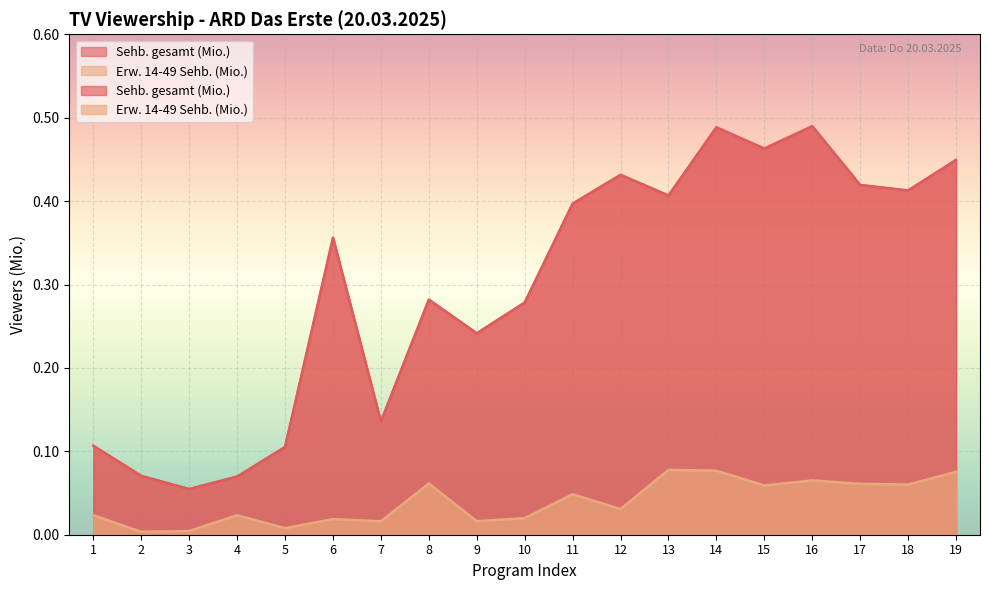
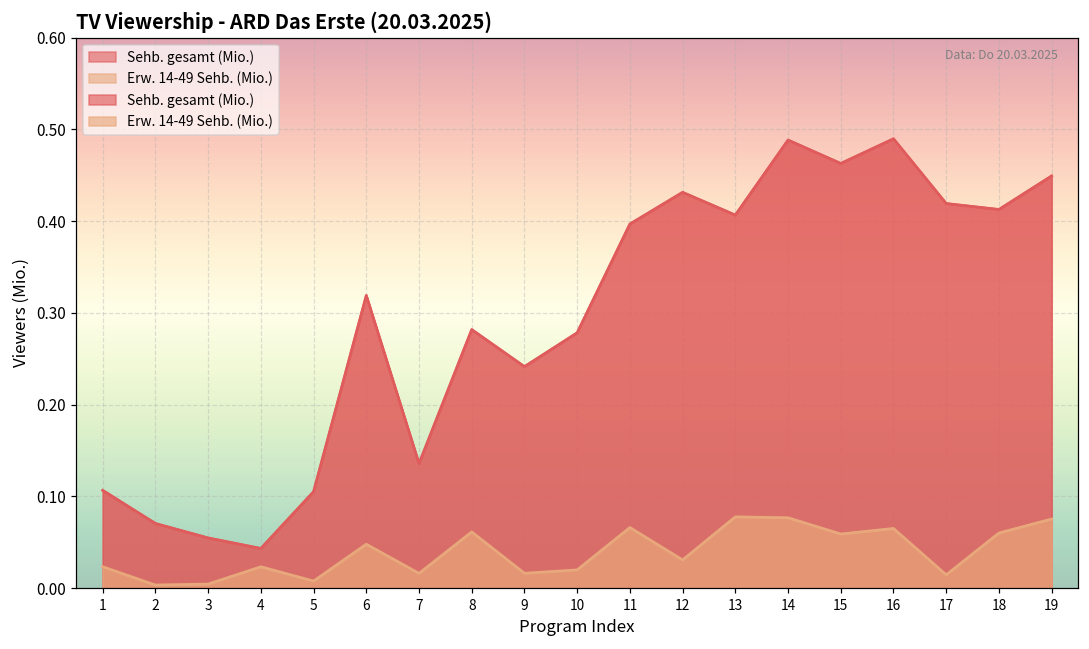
Sehb. gesamt (Mio.), 4: 0.07 -> 0.04
Sehb. gesamt (Mio.), 6: 0.36 -> 0.32
Erw. 14-49 Sehb. (Mio.), 6: 0.02 -> 0.05
Erw. 14-49 Sehb. (Mio.), 11: 0.05 -> 0.07
Erw. 14-49 Sehb. (Mio.), 17: 0.06 -> 0.01
